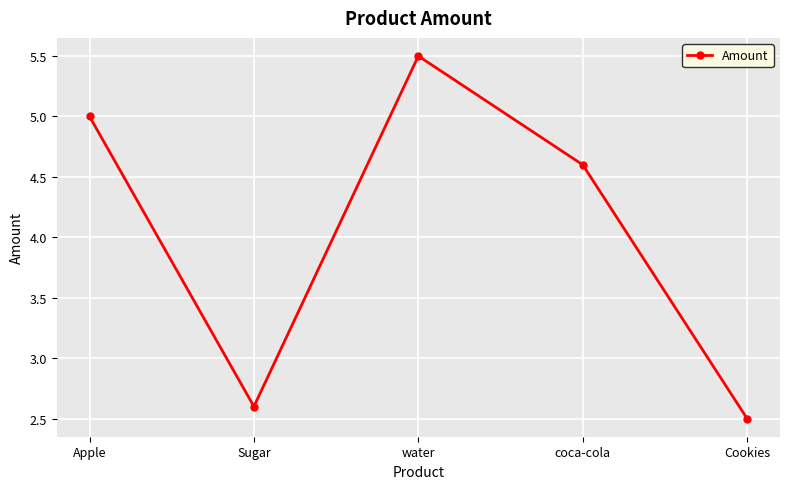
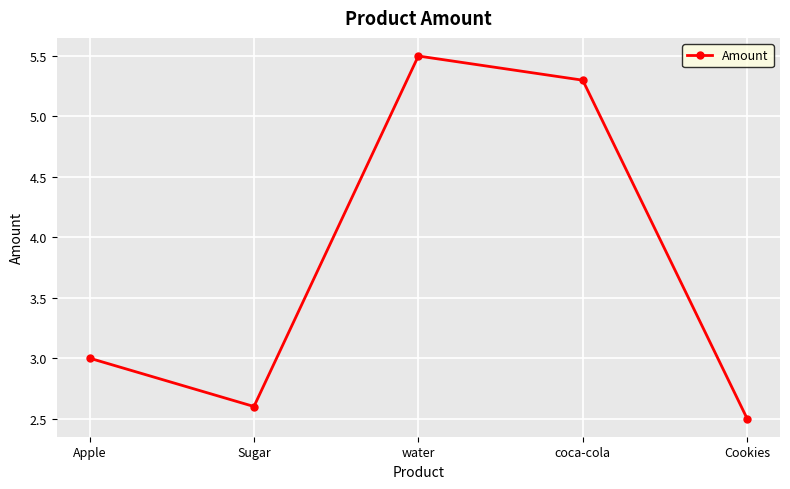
Apple: 5 -> 3
coca-cola: 4.6 -> 5.3
